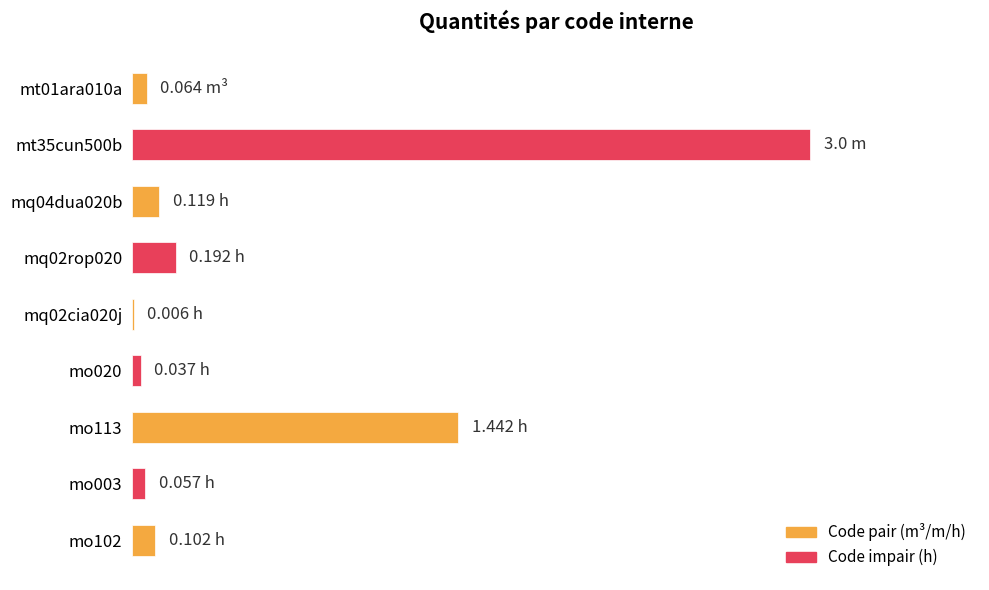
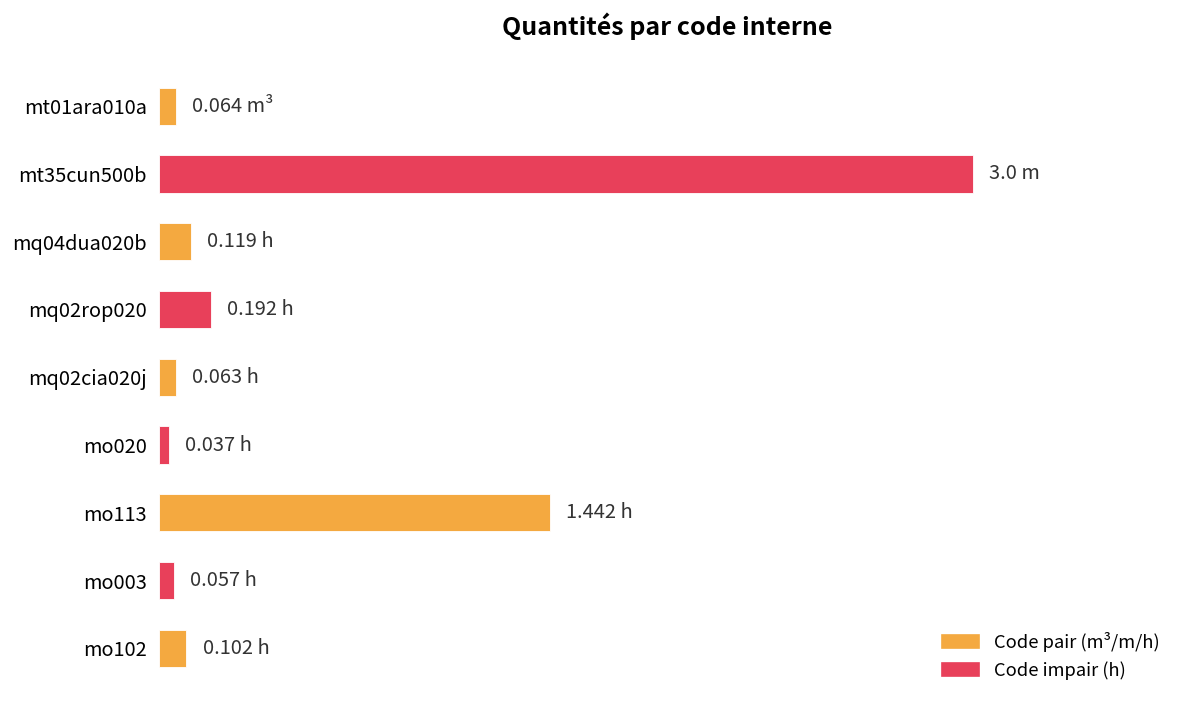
mq02cia020j: 0.006 -> 0.063
